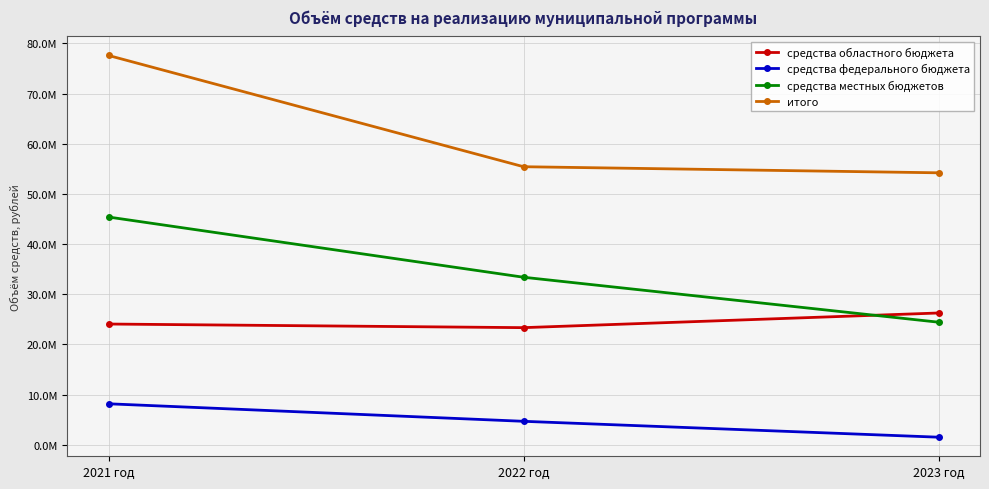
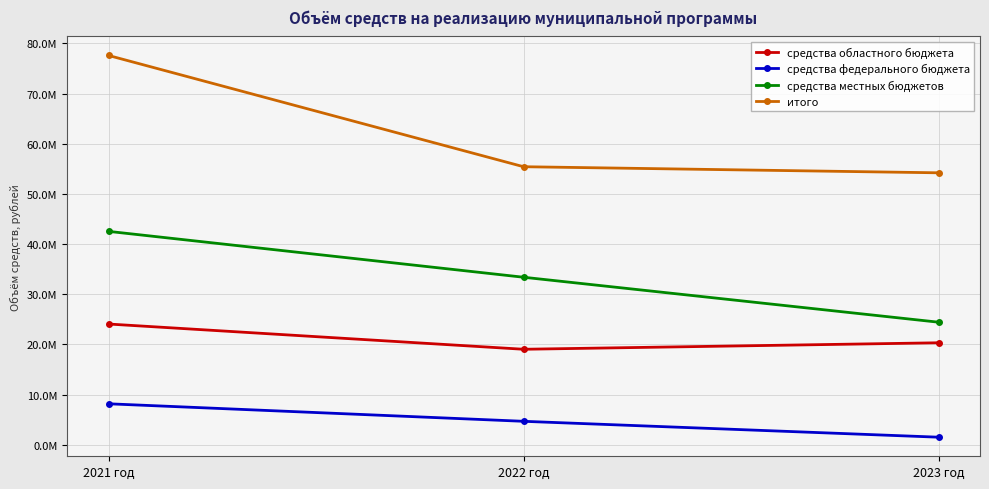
средства местных бюджетов, 2021 год: 45000000 -> 43000000
средства областного бюджета, 2022 год: 23000000 -> 19000000
средства областного бюджета, 2023 год: 26000000 -> 20000000
